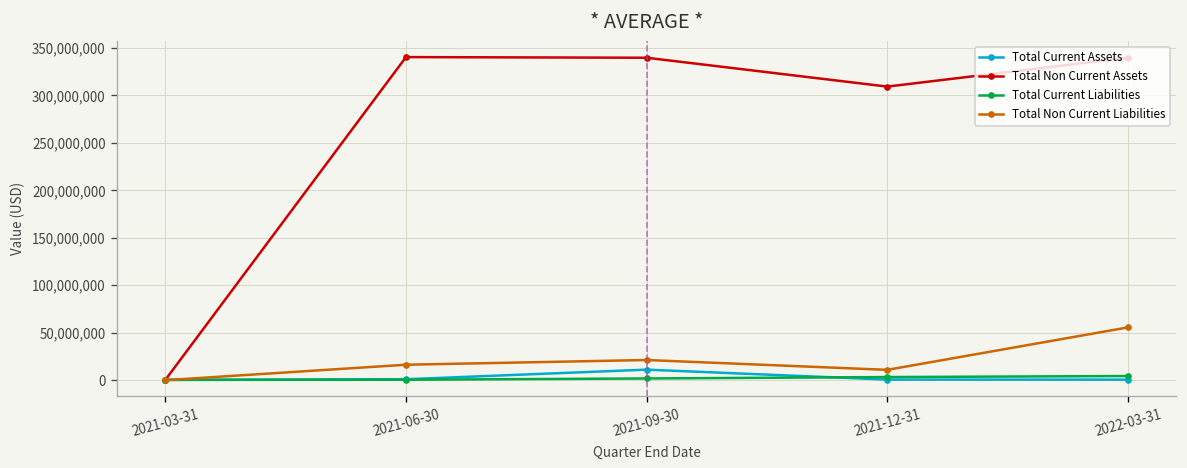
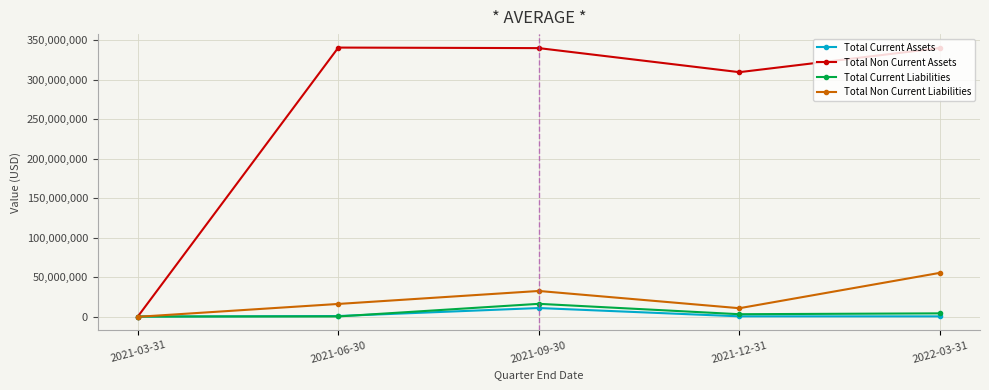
Total Current Liabilities, 2021-09-30: 0 -> 20,000,000
Total Non Current Liabilities, 2021-09-30: 20,000,000 -> 30,000,000
